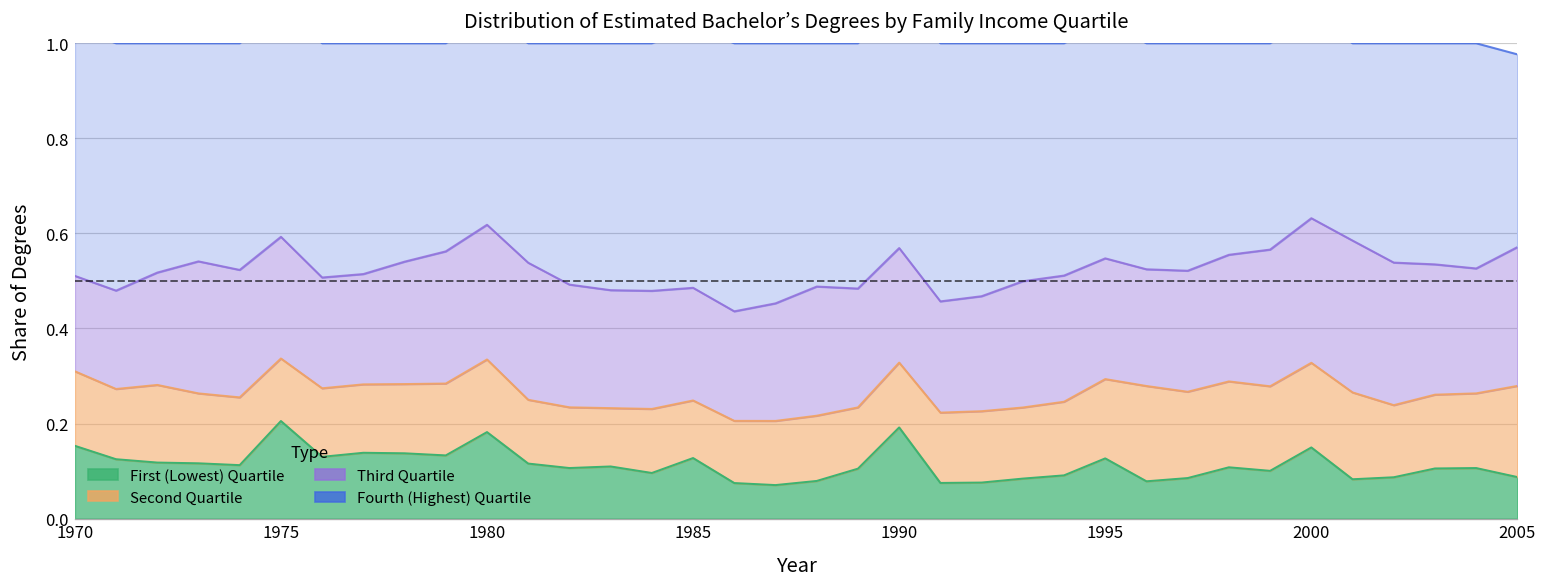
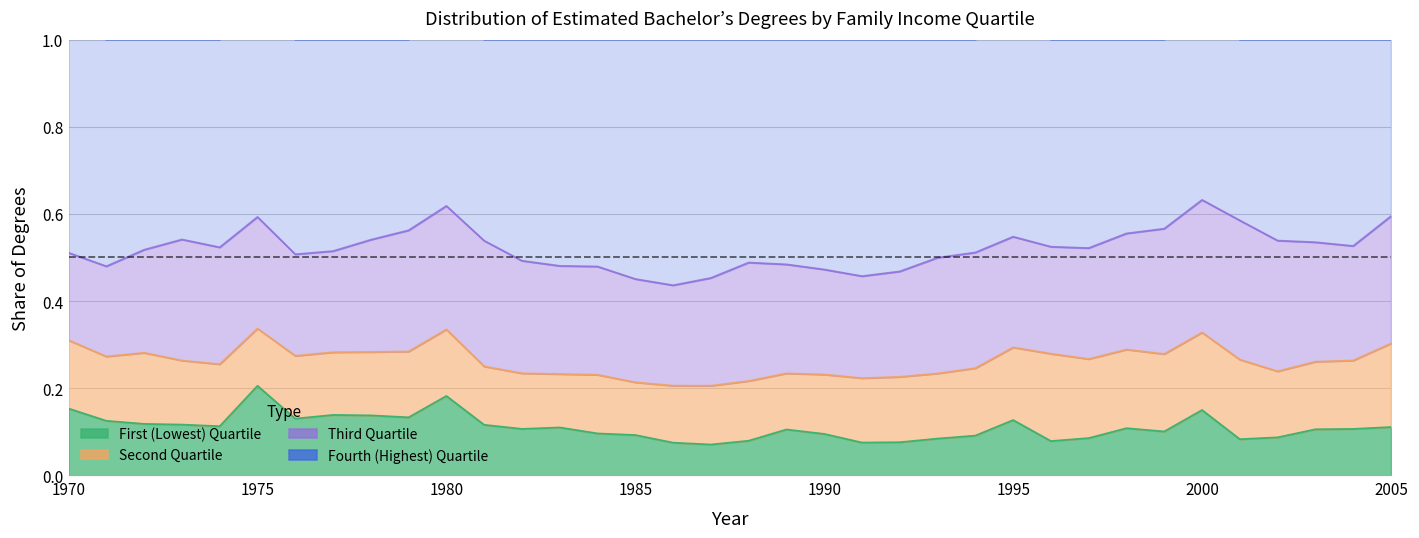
First (Lowest) Quartile, 1985: 0.13 -> 0.09
First (Lowest) Quartile, 1990: 0.19 -> 0.09
First (Lowest) Quartile, 2005: 0.09 -> 0.11
